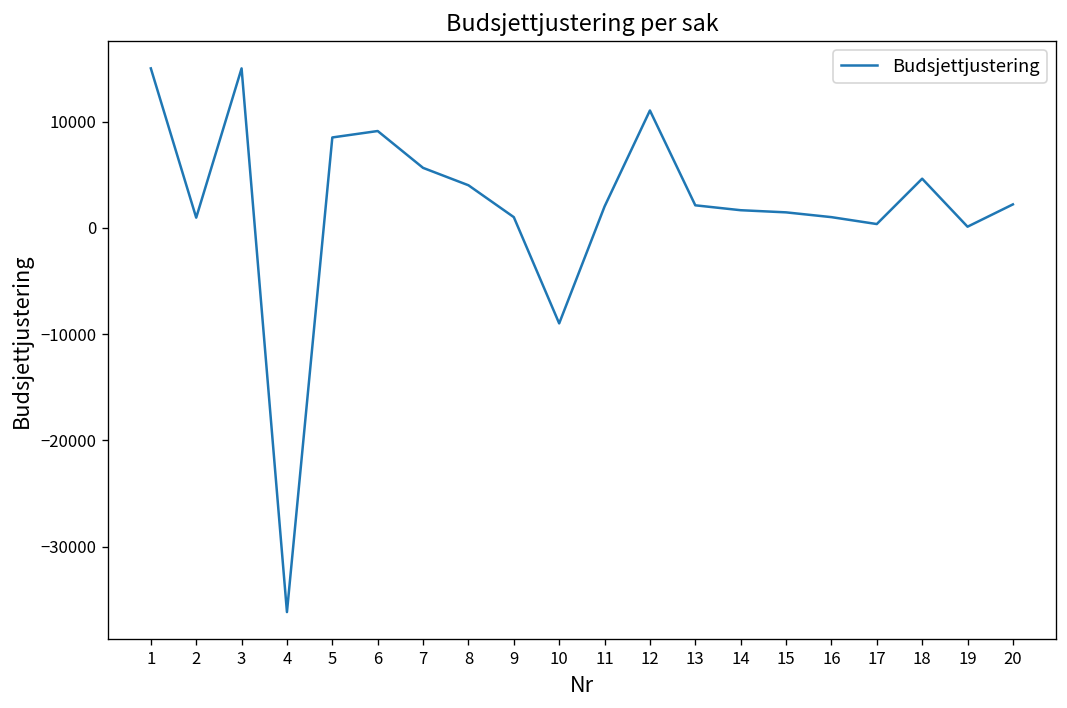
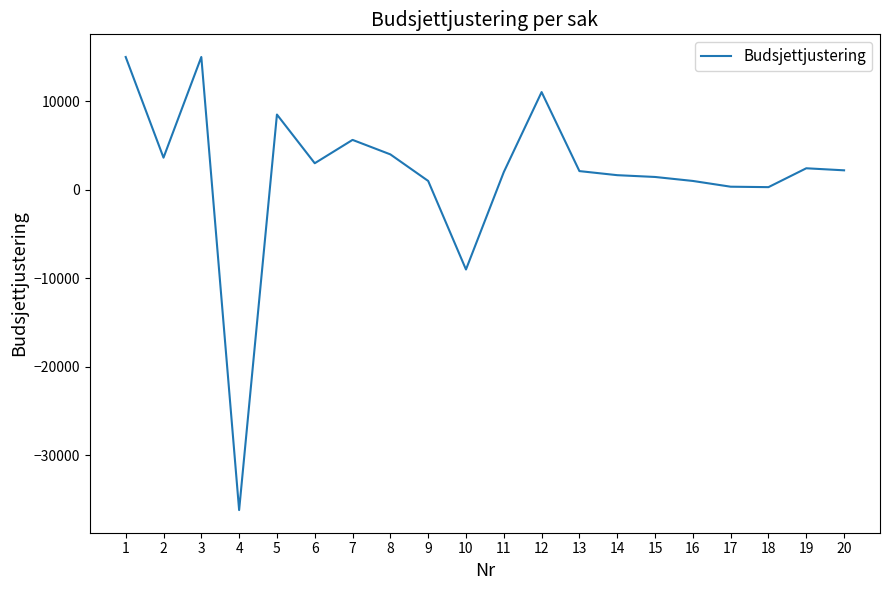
2: 1000 -> 4000
6: 9000 -> 3000
18: 5000 -> 0
19: 0 -> 2000
